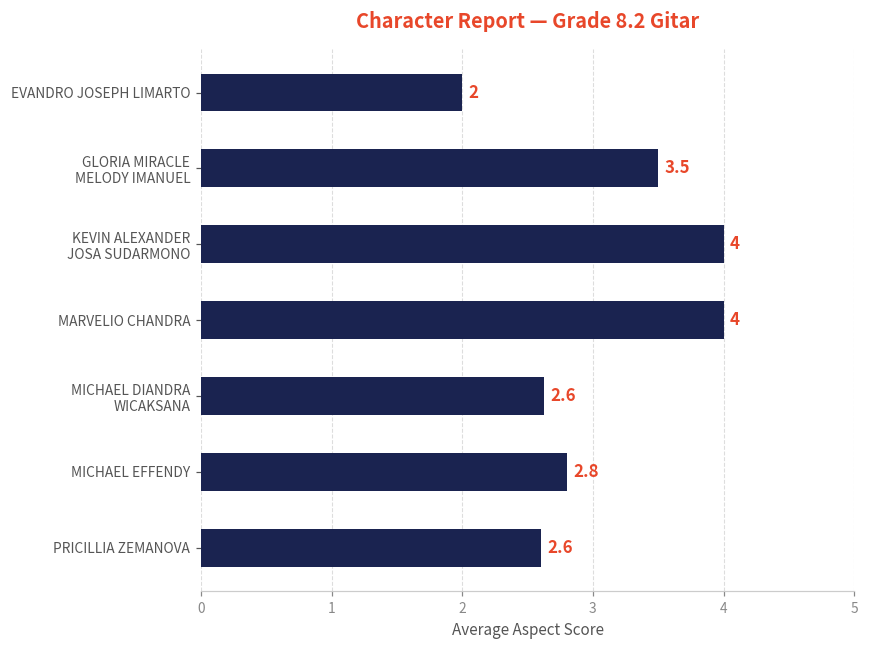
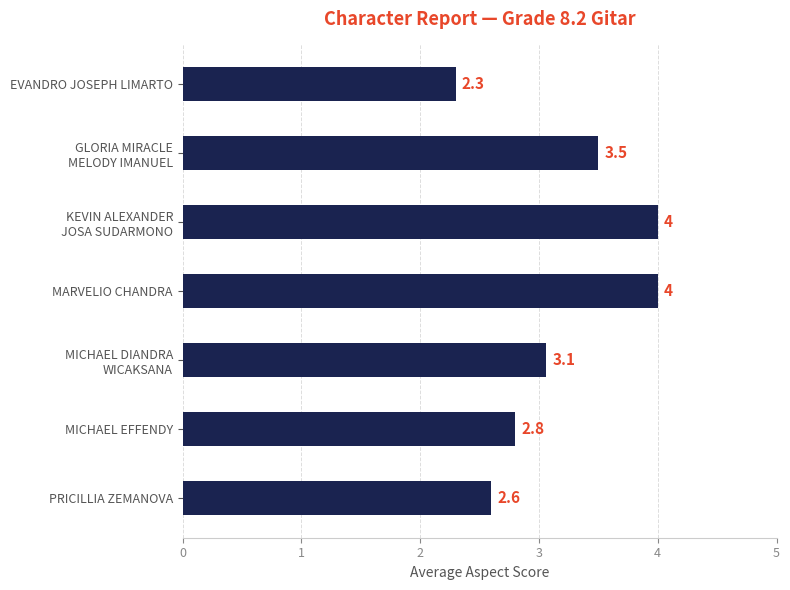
EVANDRO JOSEPH LIMARTO: 2 -> 2.3
MICHAEL DIANDRA WICAKSANA: 2.6 -> 3.1
